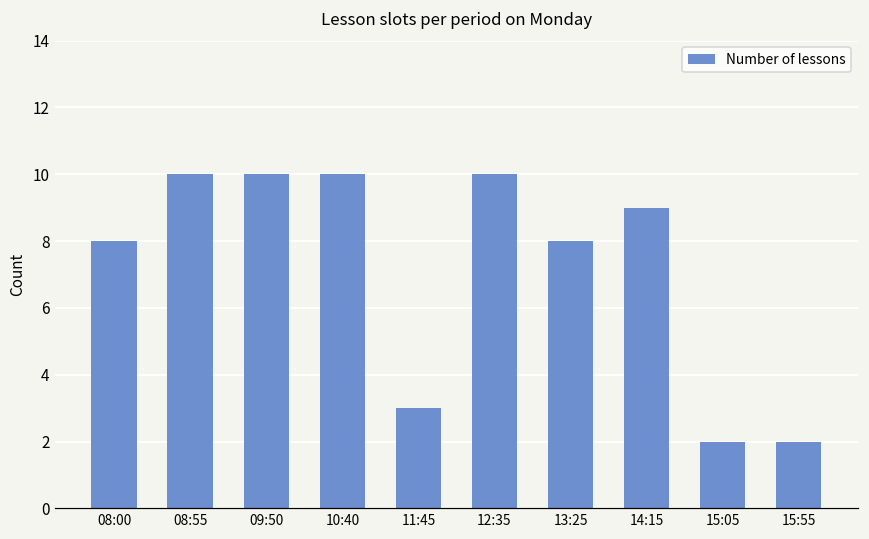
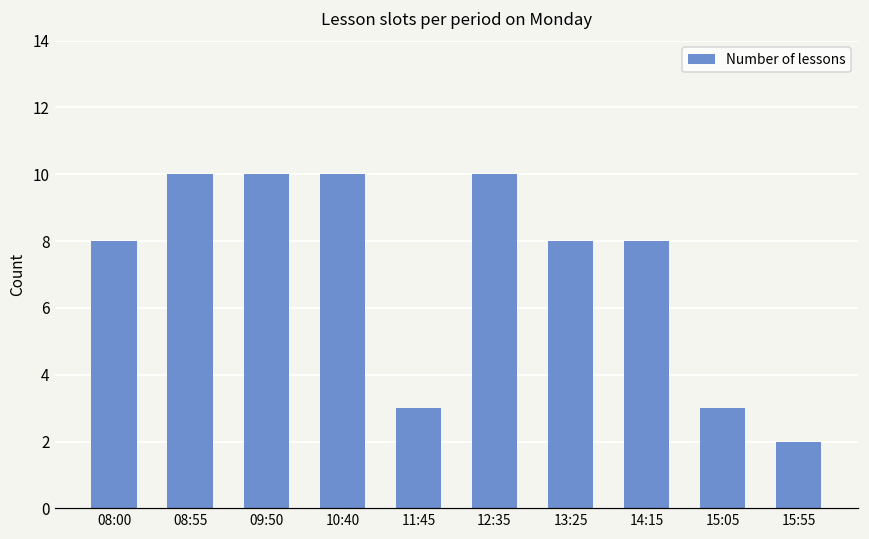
14:15: 9 -> 8
15:05: 2 -> 3
